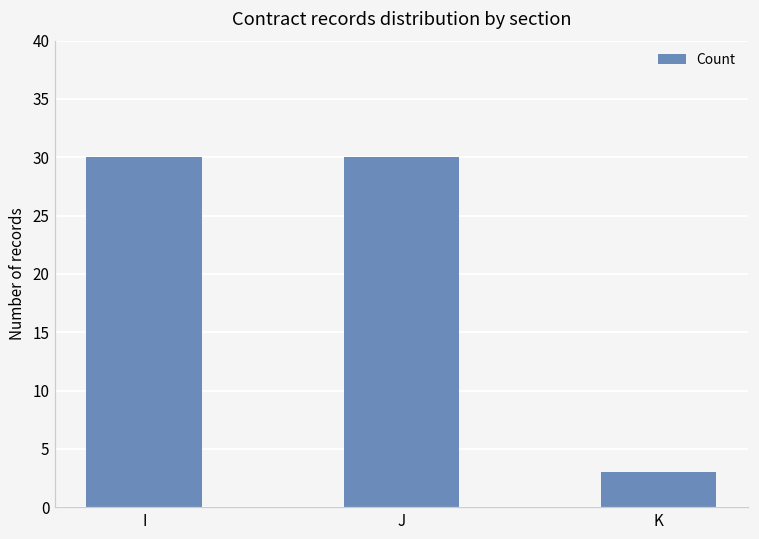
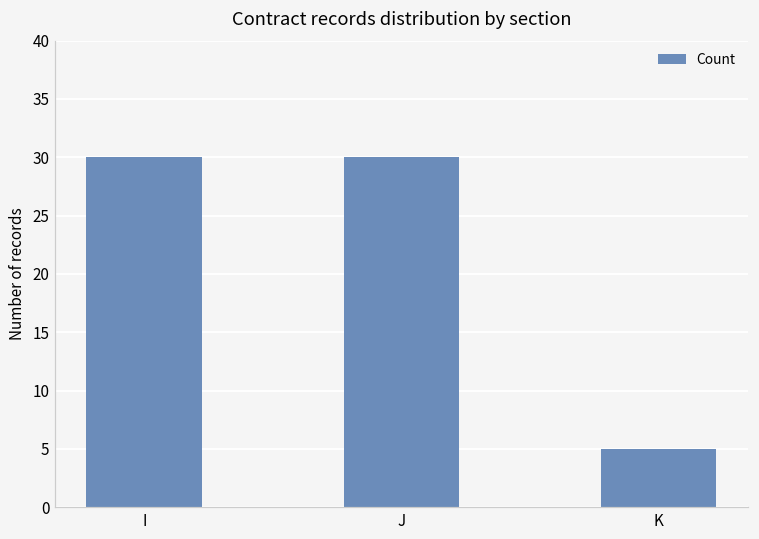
K: 3 -> 5
